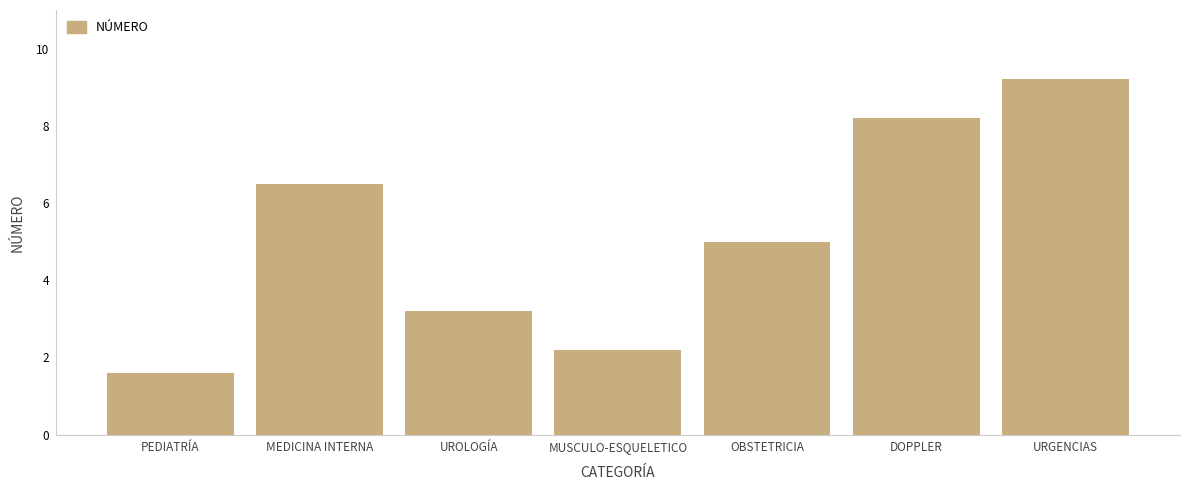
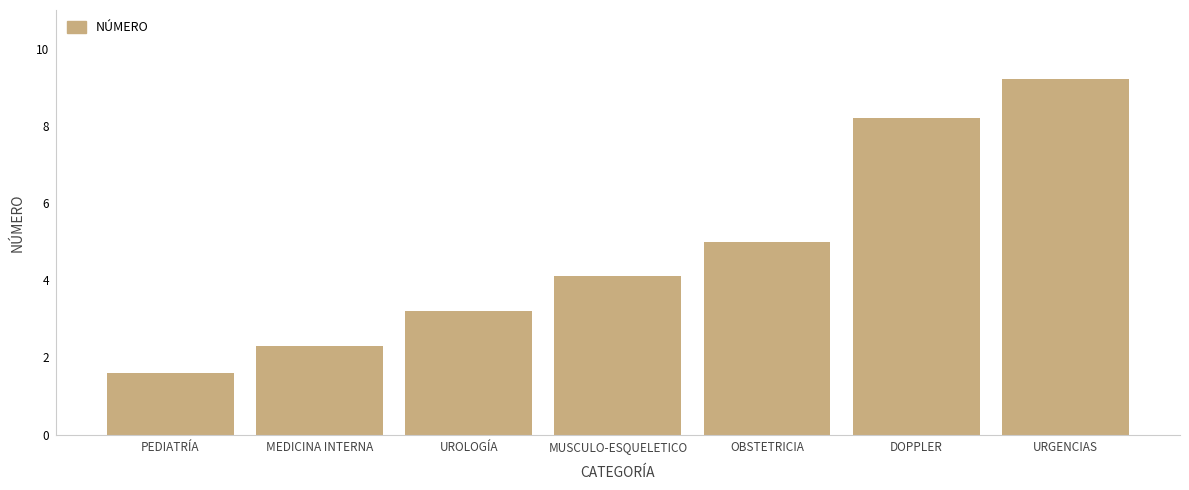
MEDICINA INTERNA: 6.5 -> 2.3
MUSCULO-ESQUELETICO: 2.2 -> 4.1
